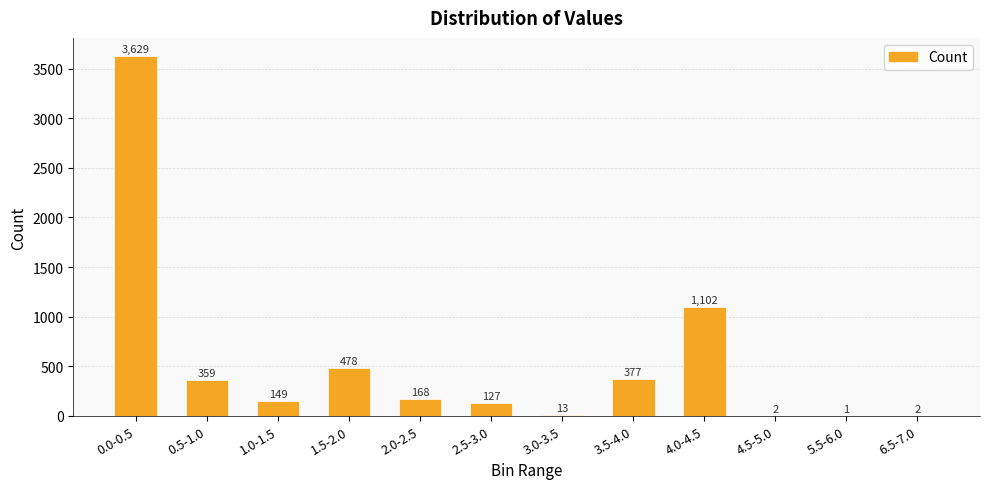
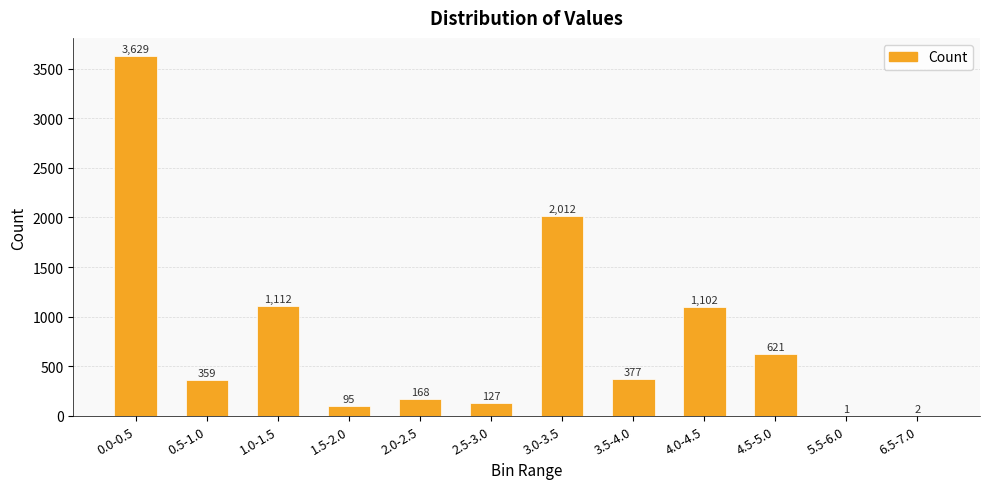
1.0-1.5: 149 -> 1,112
1.5-2.0: 478 -> 95
3.0-3.5: 13 -> 2,012
4.5-5.0: 2 -> 621
